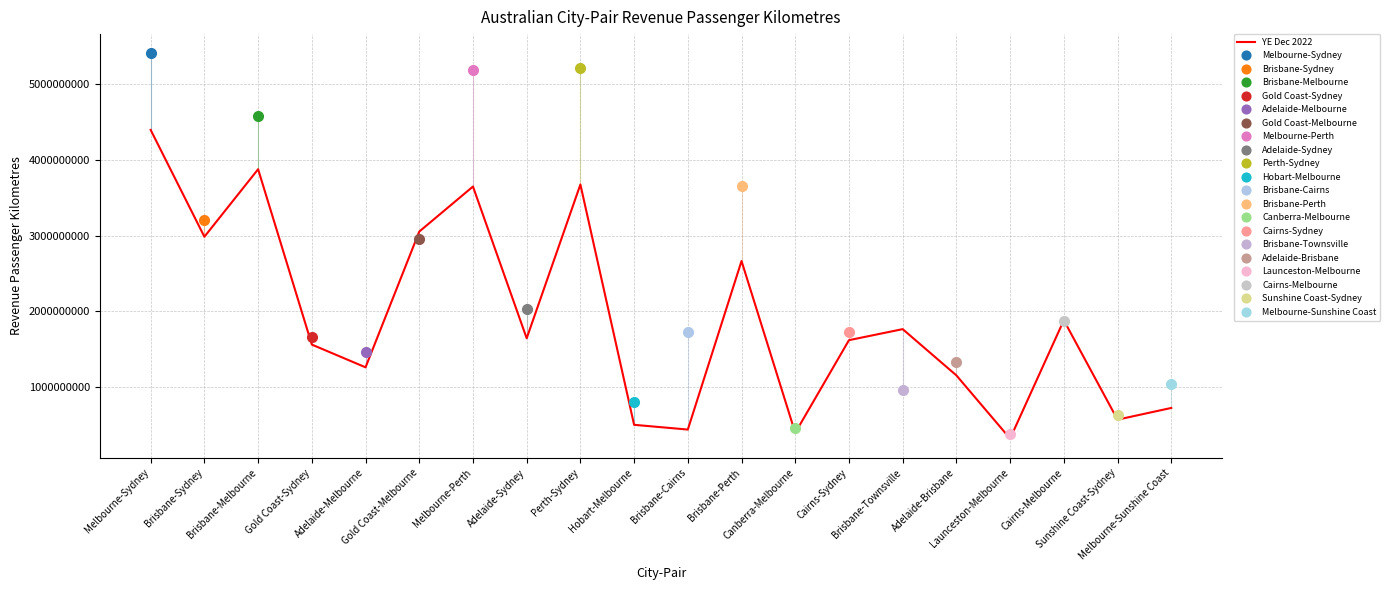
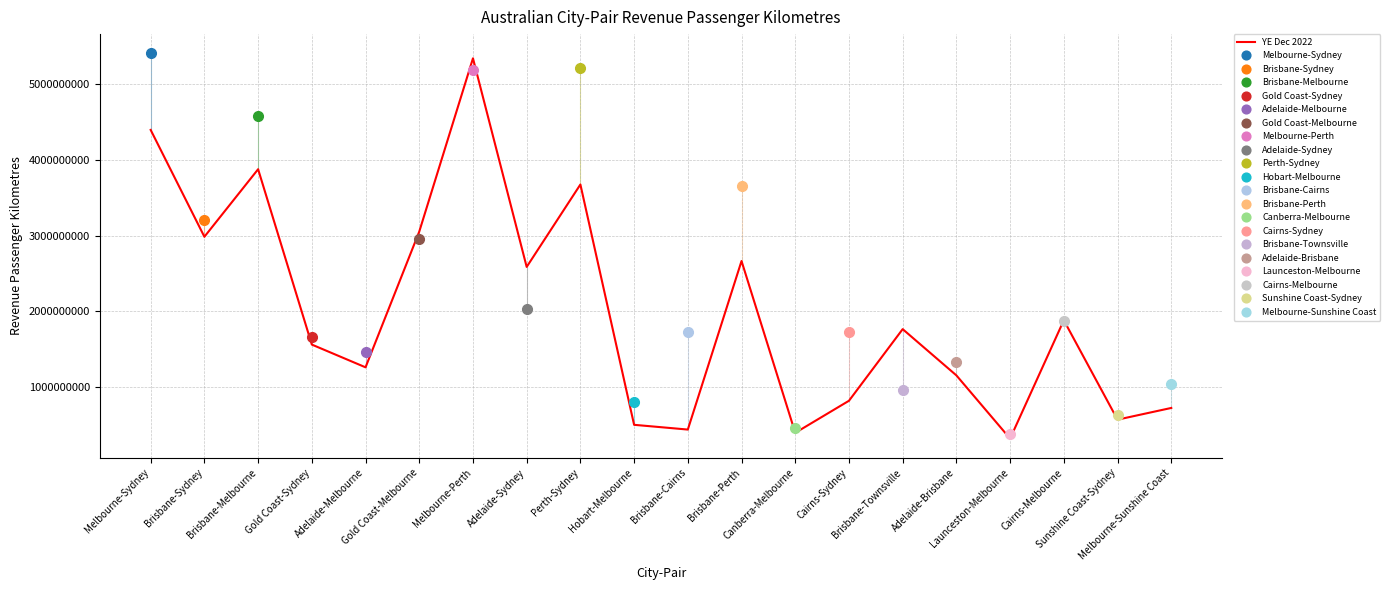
YE Dec 2022, Melbourne-Perth: 3600000000 -> 5300000000
YE Dec 2022, Adelaide-Sydney: 1600000000 -> 2600000000
YE Dec 2022, Cairns-Sydney: 1600000000 -> 800000000
